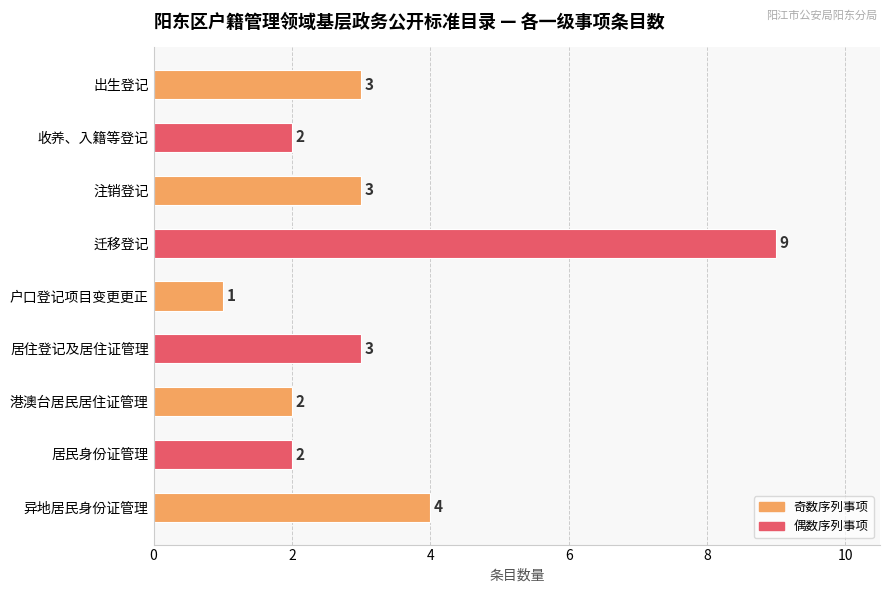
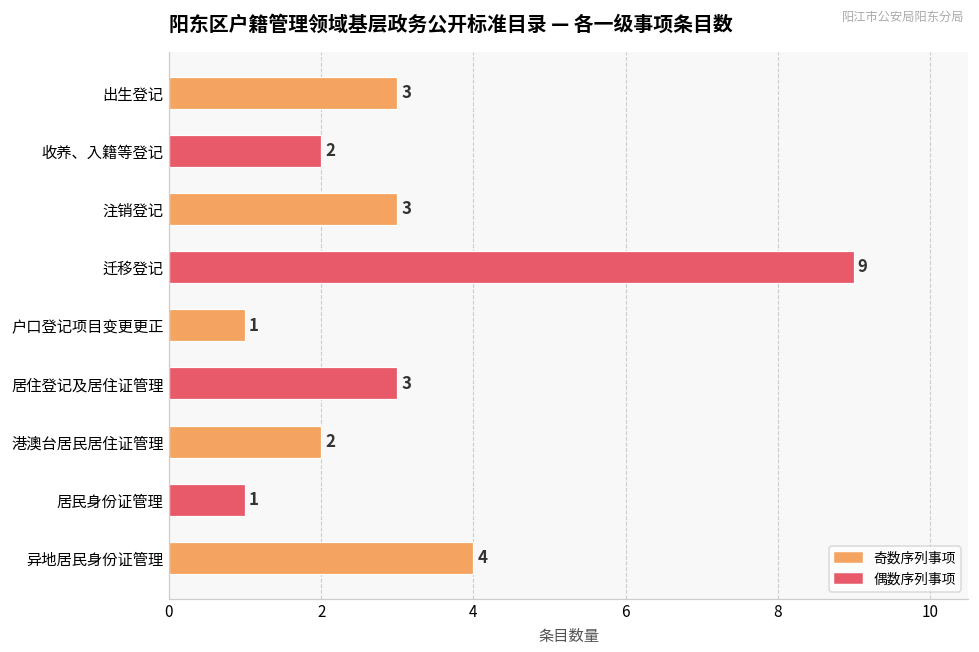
居民身份证管理: 2 -> 1
